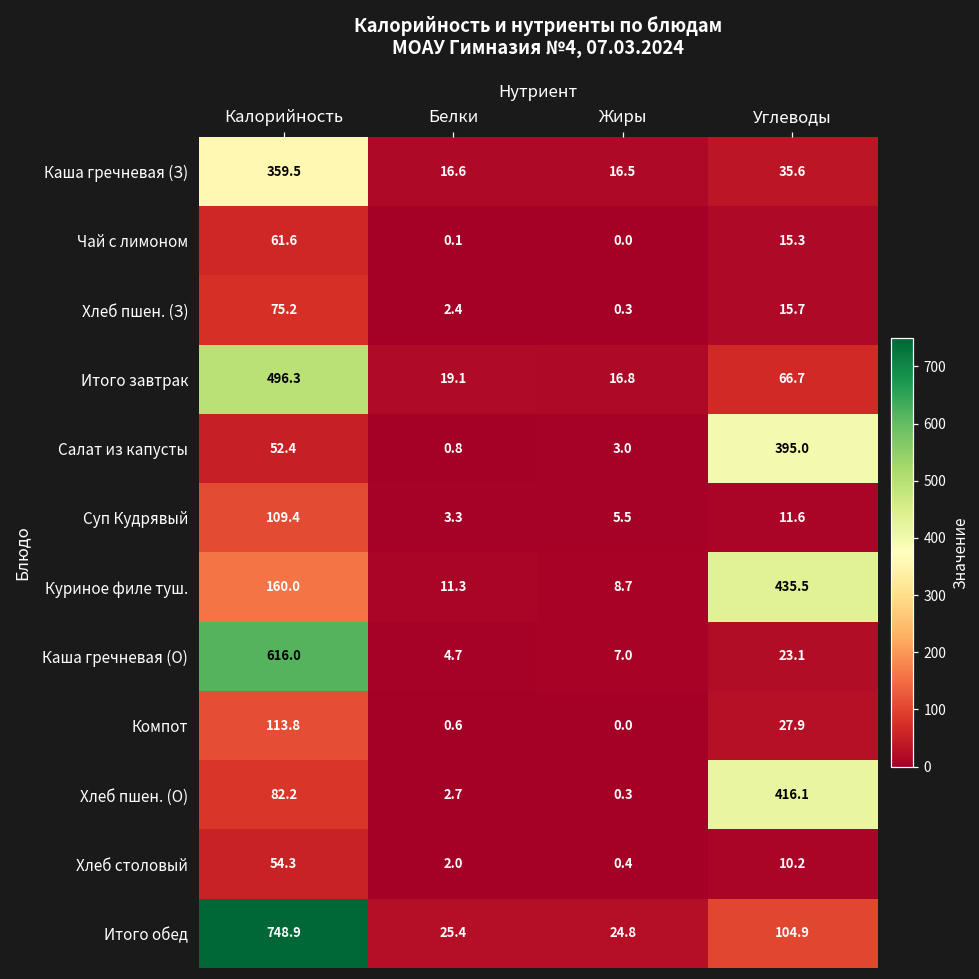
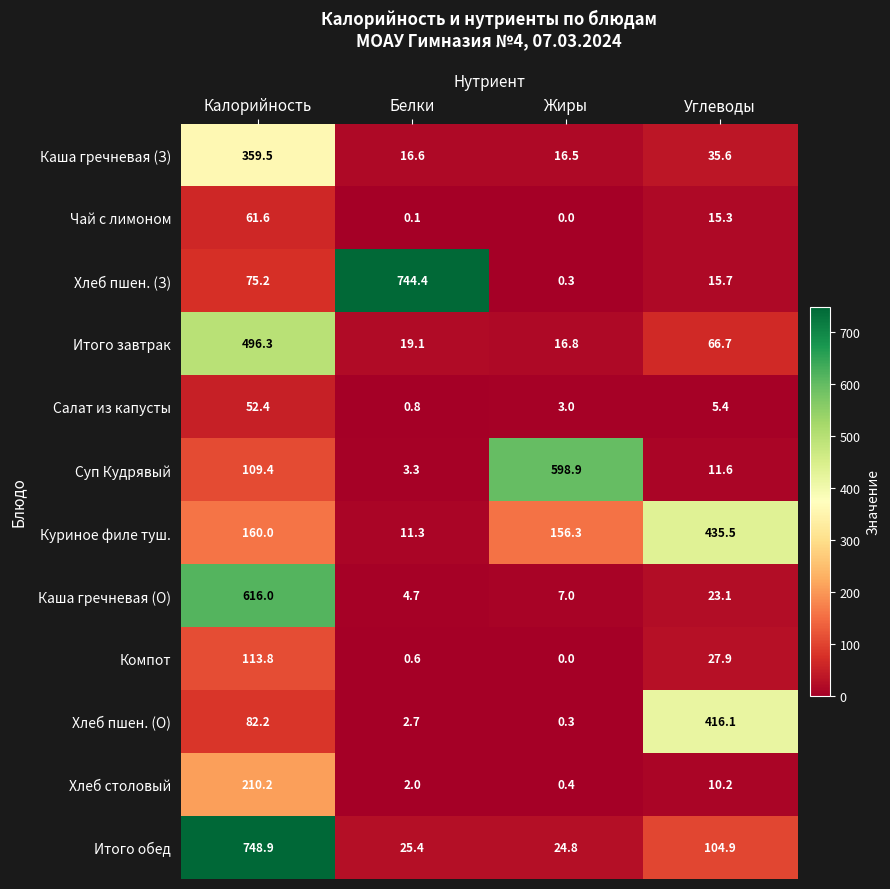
Хлеб пшен. (З), Белки: 2.4 -> 744.4
Салат из капусты, Углеводы: 395.0 -> 5.4
Суп Кудрявый, Жиры: 5.5 -> 598.9
Куриное филе туш., Жиры: 8.7 -> 156.3
Хлеб столовый, Калорийность: 54.3 -> 210.2
